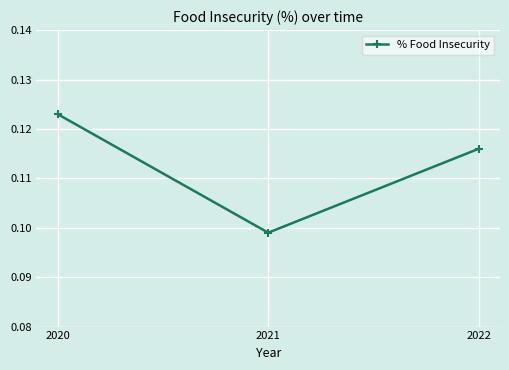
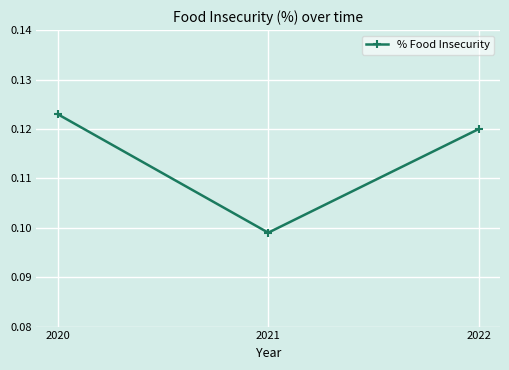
2022: 0.116 -> 0.120
